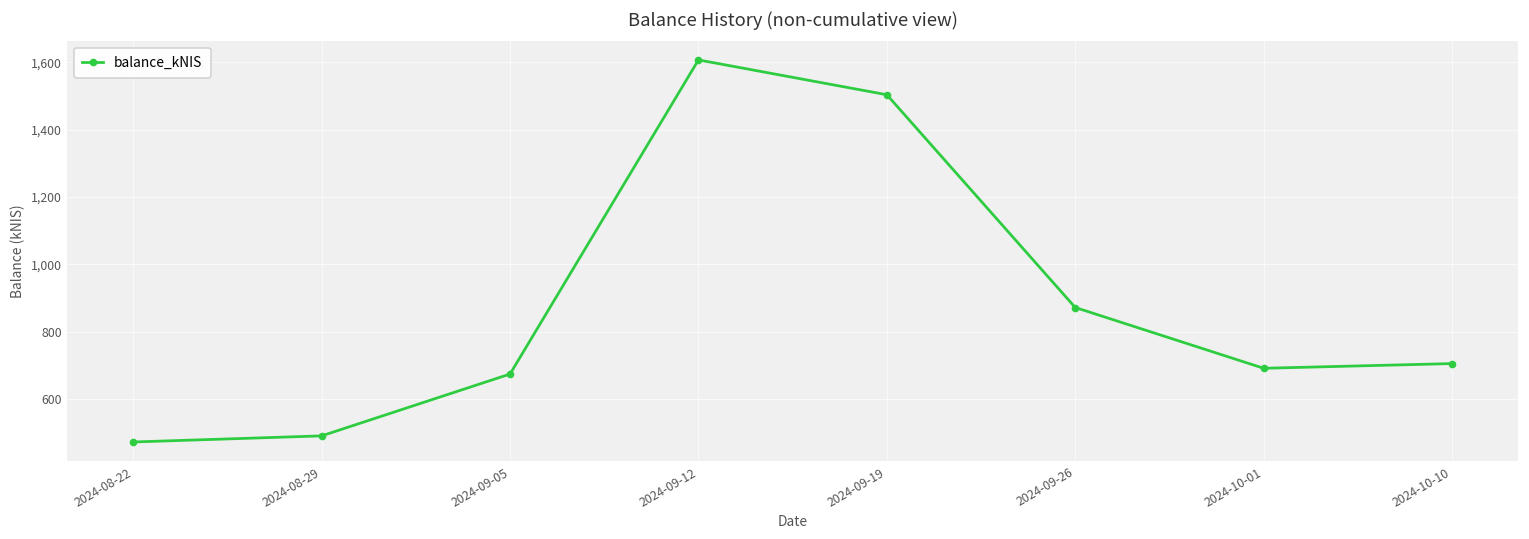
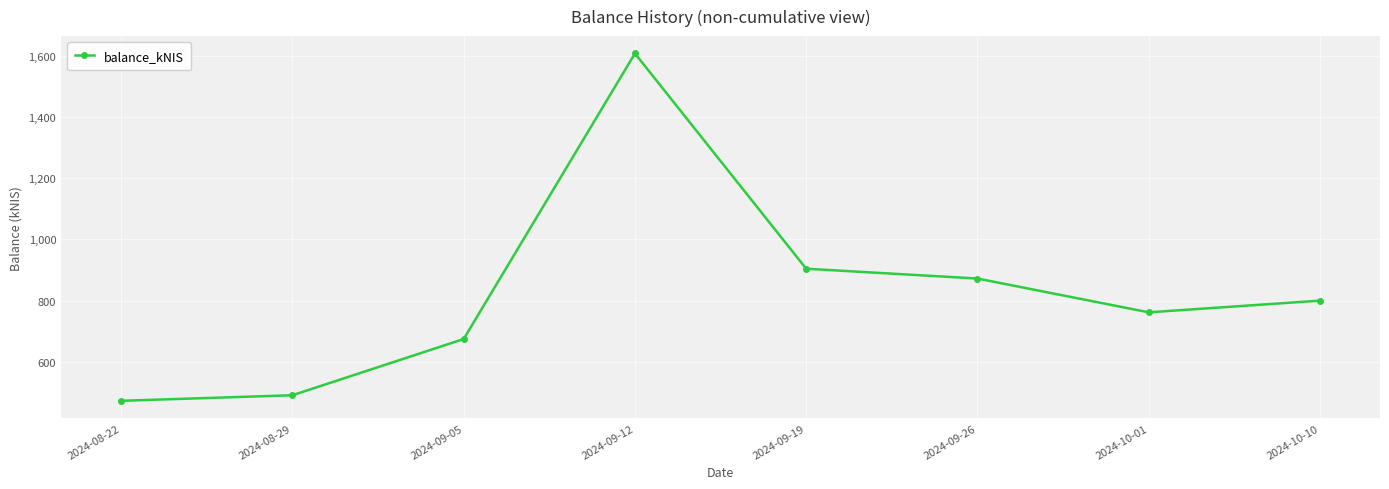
2024-09-19: 1,500 -> 900
2024-10-01: 690 -> 760
2024-10-10: 710 -> 800
